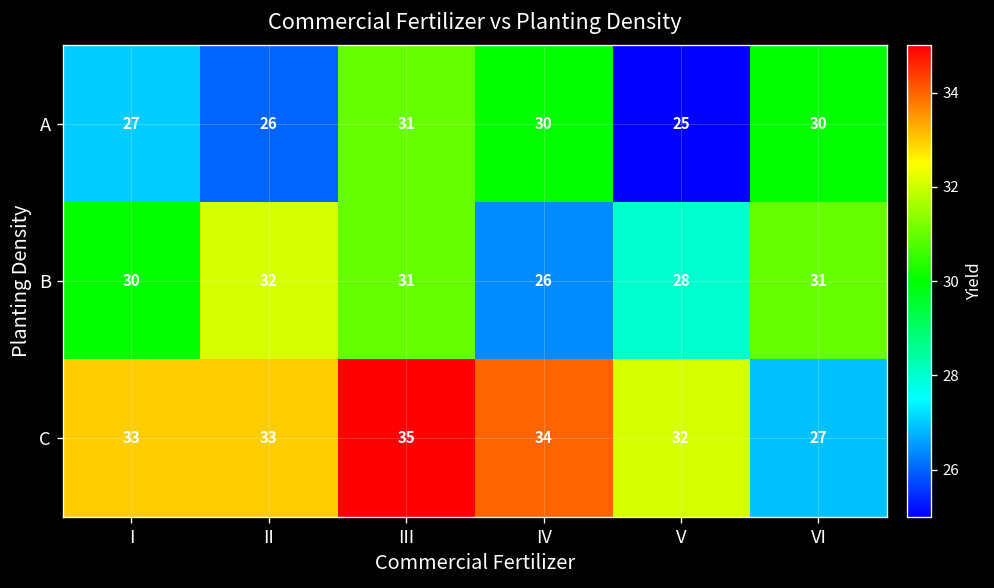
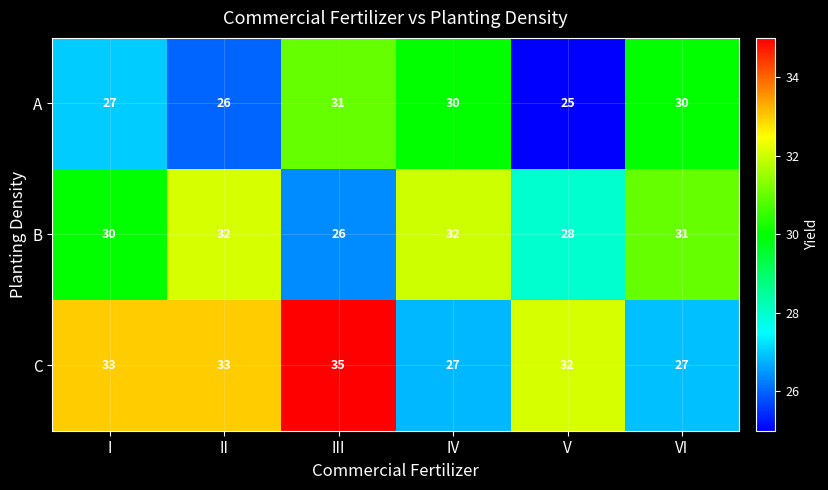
B, III: 31 -> 26
B, IV: 26 -> 32
C, IV: 34 -> 27
